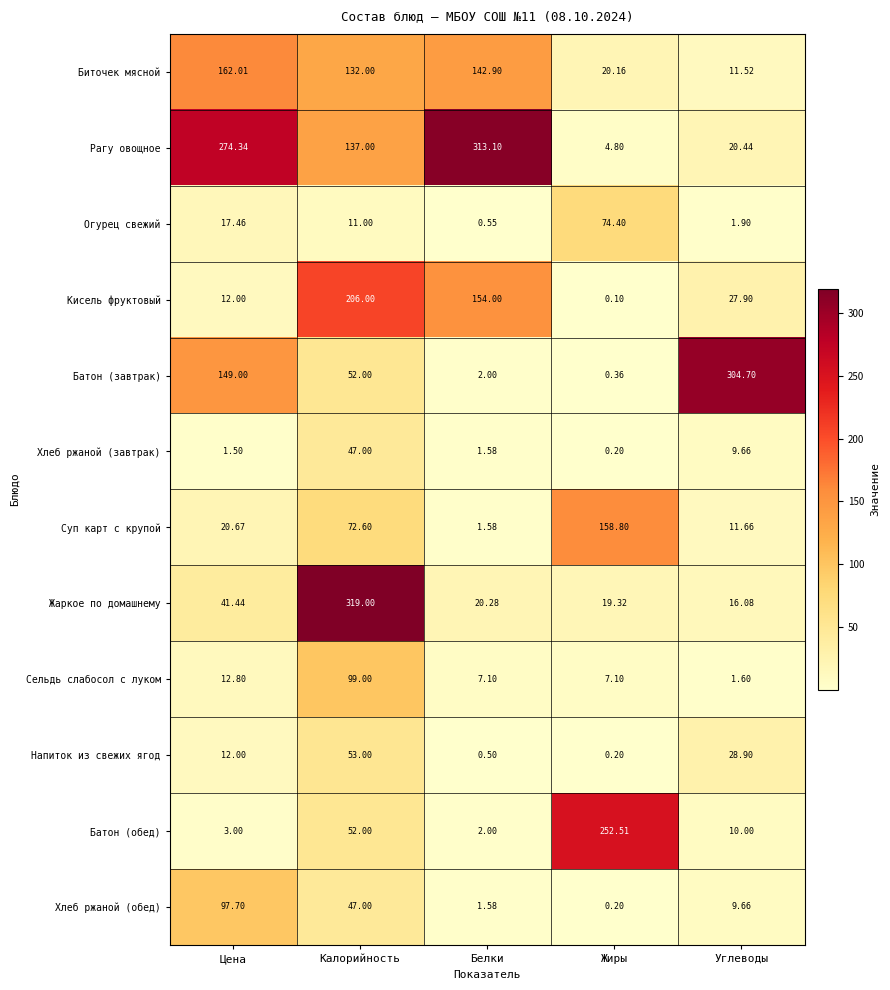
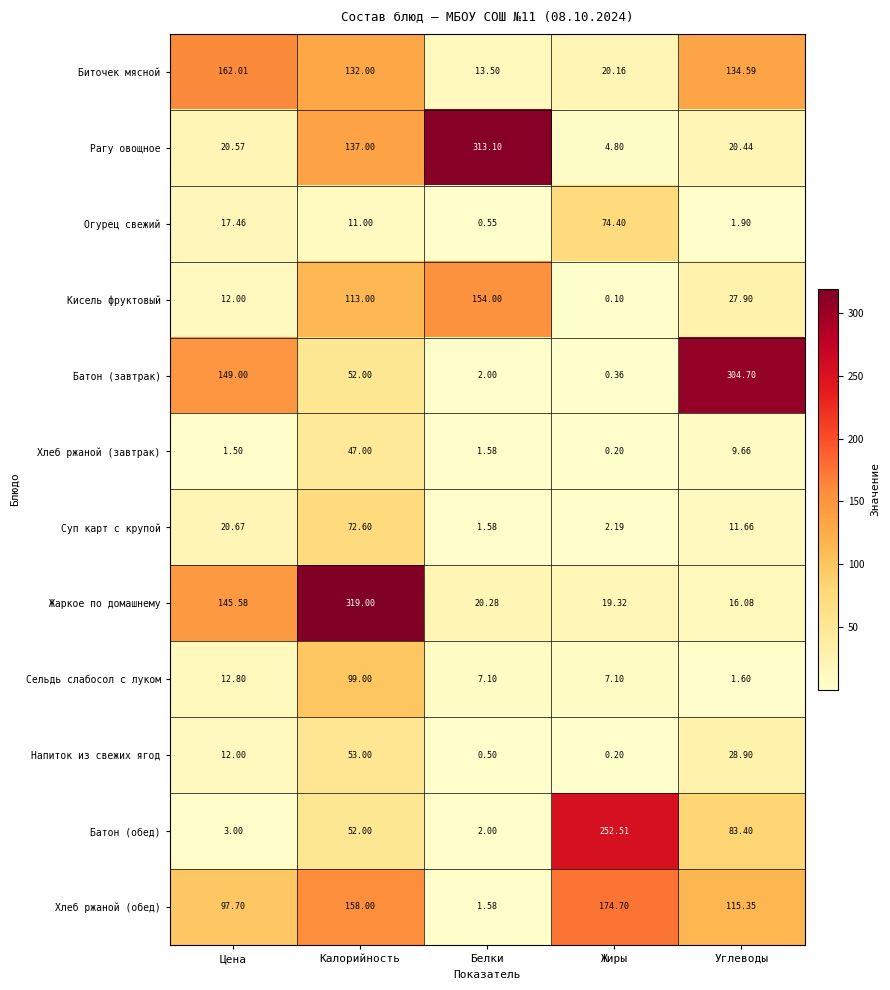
Биточек мясной, Белки: 142.90 -> 13.50
Биточек мясной, Углеводы: 11.52 -> 134.59
Рагу овощное, Цена: 274.34 -> 20.57
Кисель фруктовый, Калорийность: 206.00 -> 113.00
Суп карт с крупой, Жиры: 158.80 -> 2.19
Жаркое по домашнему, Цена: 41.44 -> 145.58
Батон (обед), Углеводы: 10.00 -> 83.40
Хлеб ржаной (обед), Калорийность: 47.00 -> 158.00
Хлеб ржаной (обед), Жиры: 0.20 -> 174.70
Хлеб ржаной (обед), Углеводы: 9.66 -> 115.35
